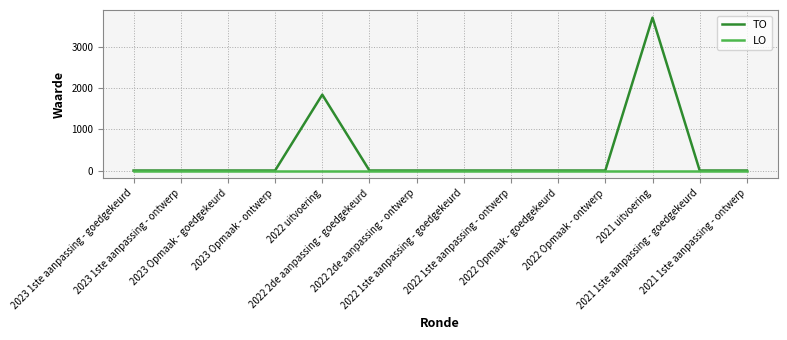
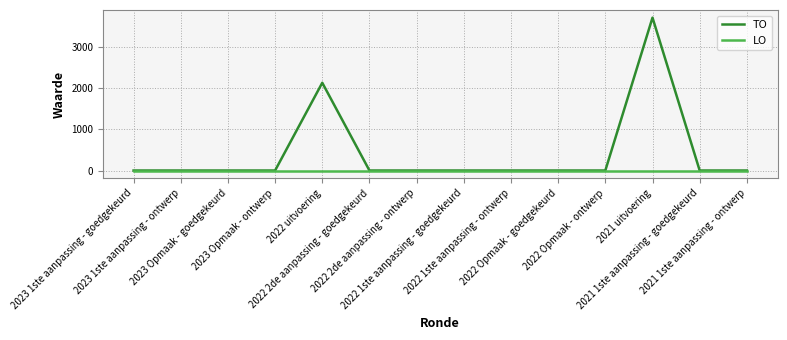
TO, 2022 uitvoering: 1800 -> 2100
